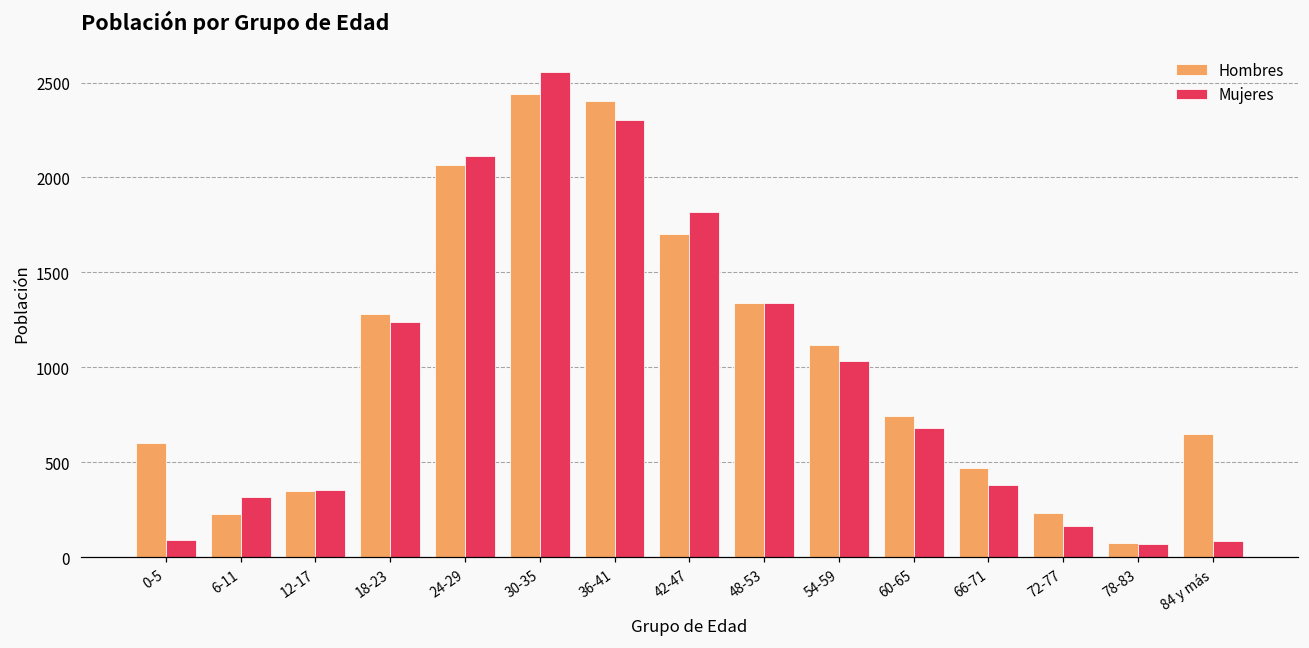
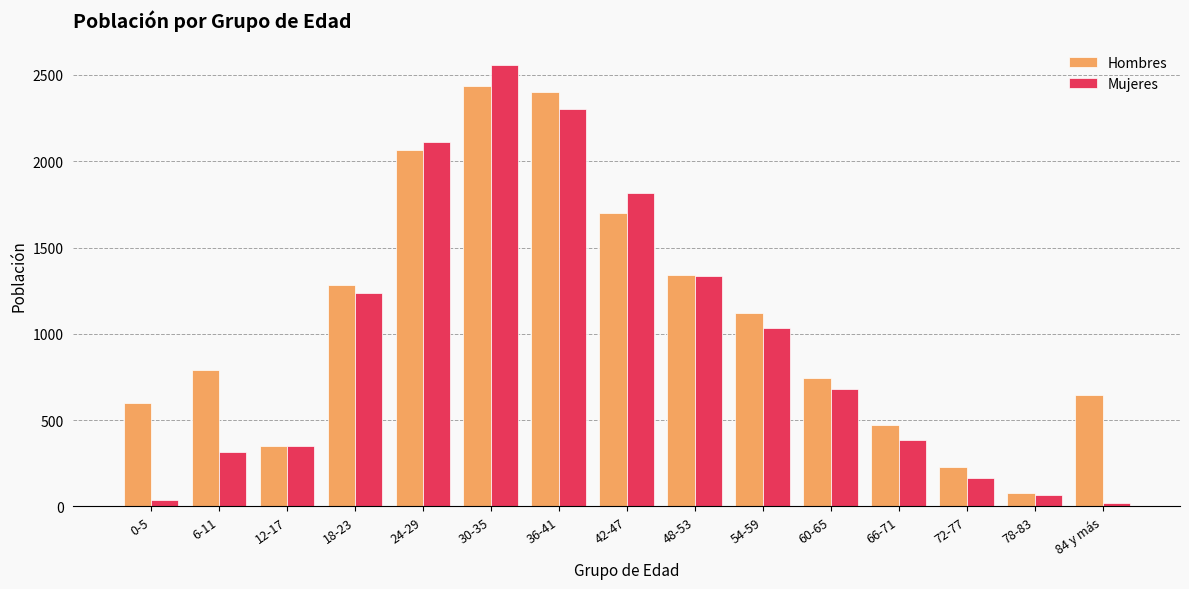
Mujeres, 0-5: 90 -> 40
Hombres, 6-11: 230 -> 790
Mujeres, 84 y más: 80 -> 20
